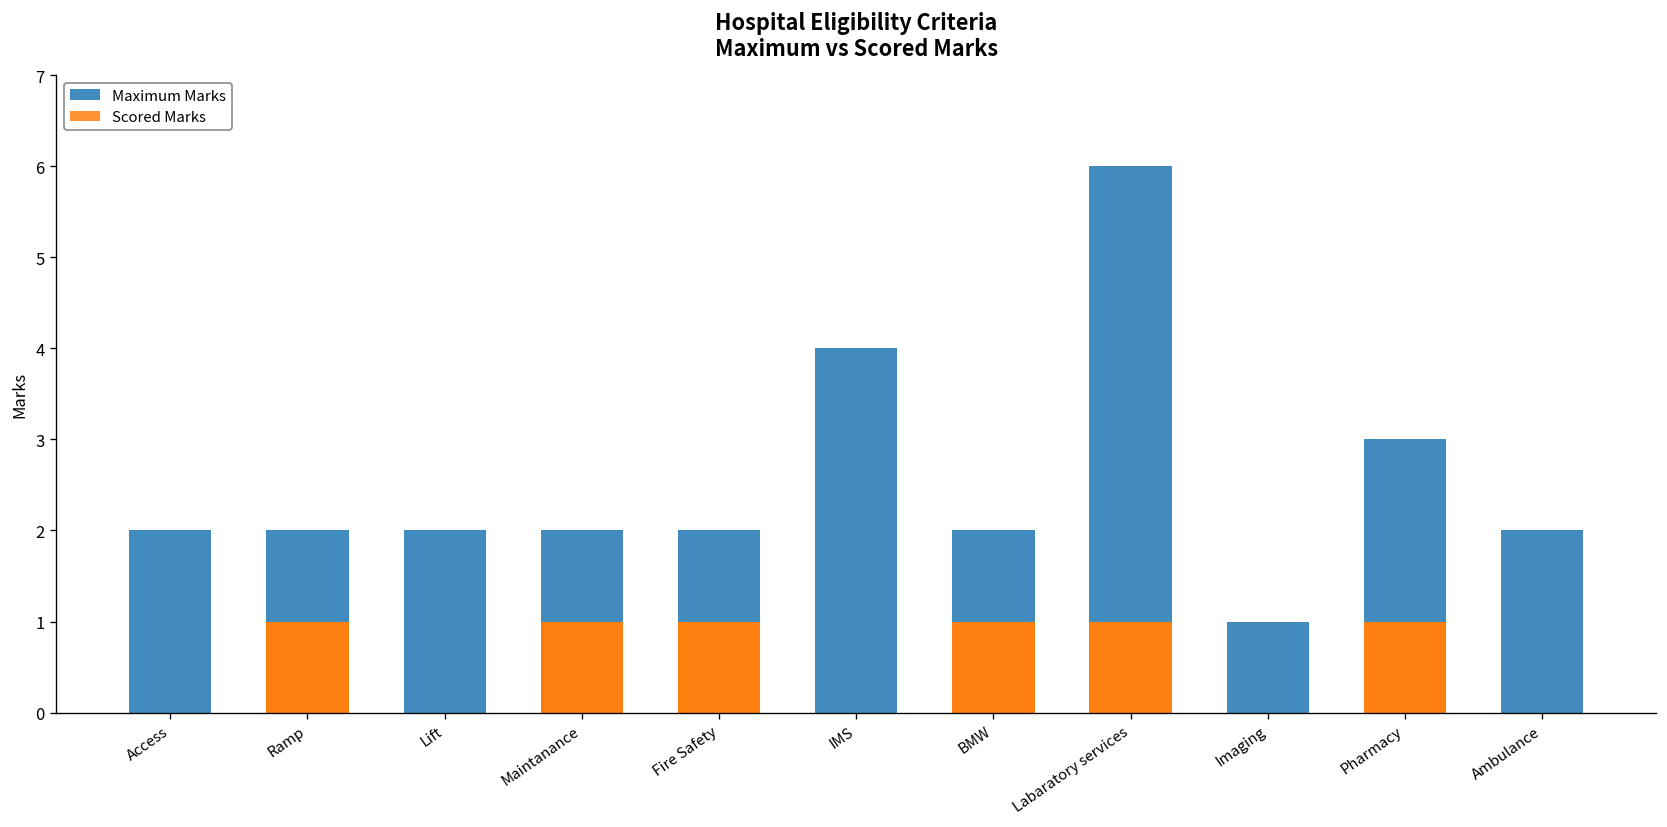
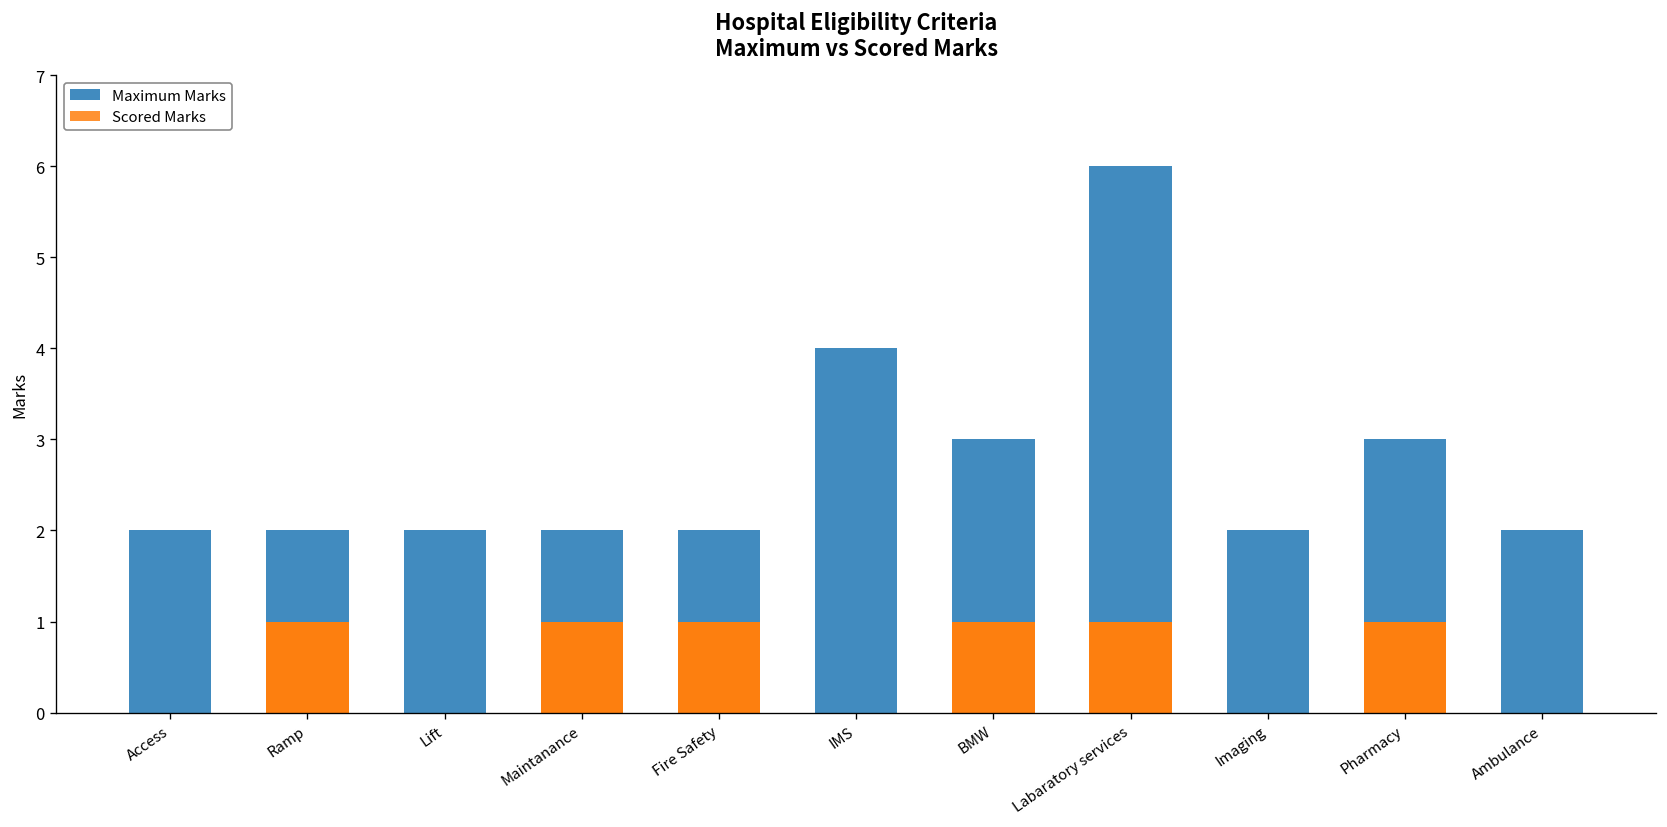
Maximum Marks, BMW: 2 -> 3
Maximum Marks, Imaging: 1 -> 2
